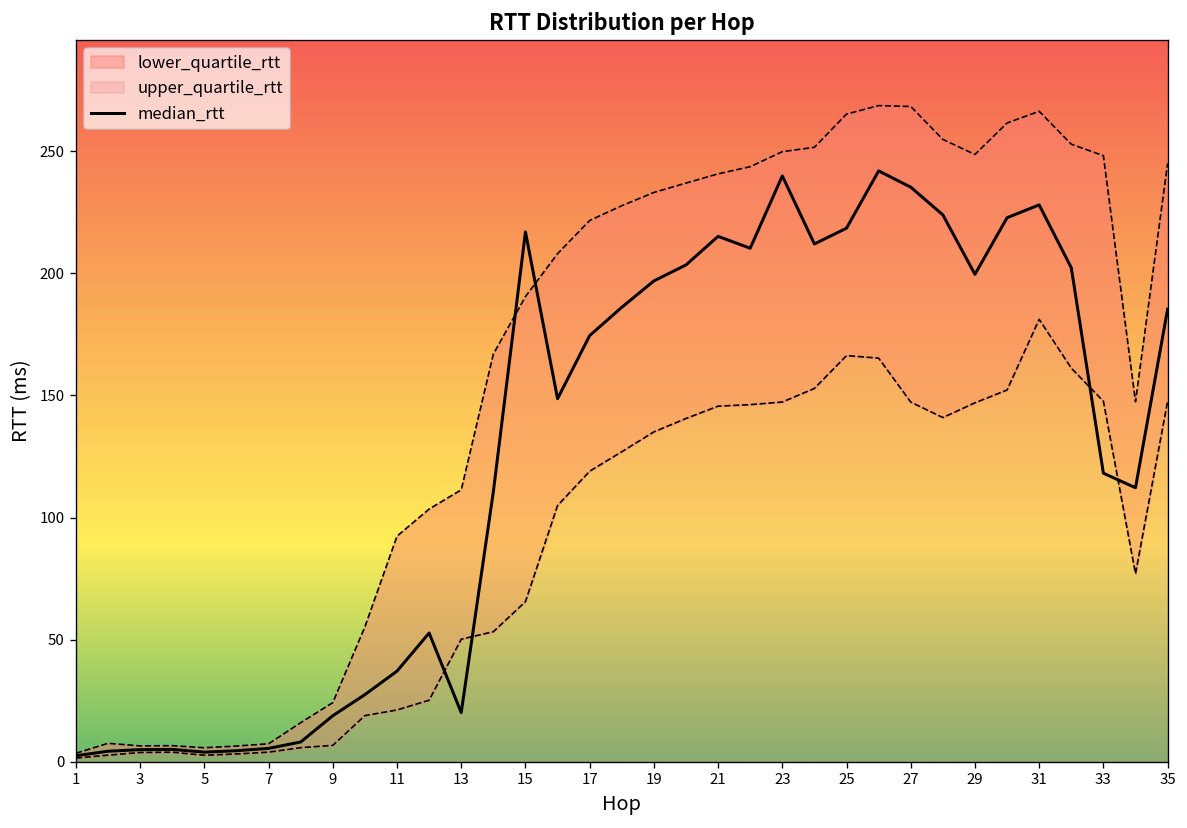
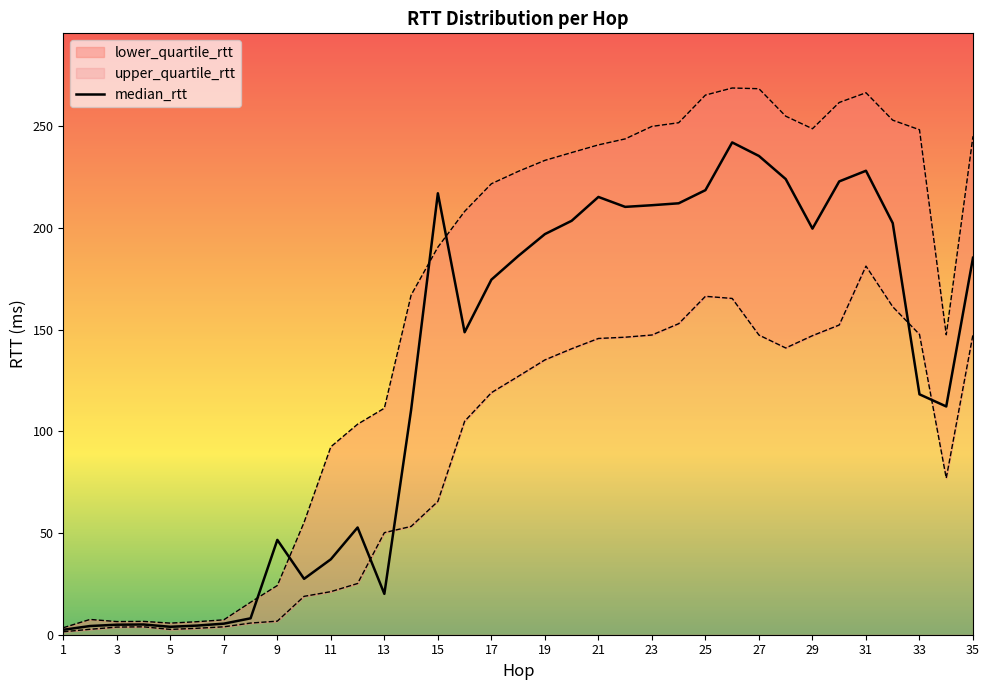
median_rtt, 9: 19 -> 47
median_rtt, 23: 240 -> 211
